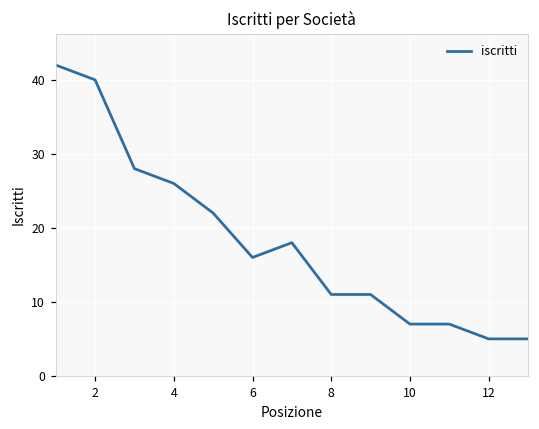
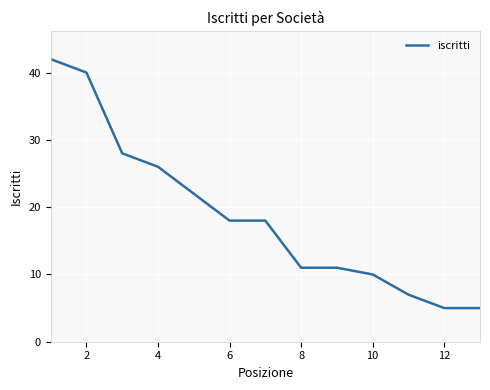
6: 16 -> 18
10: 7 -> 10
